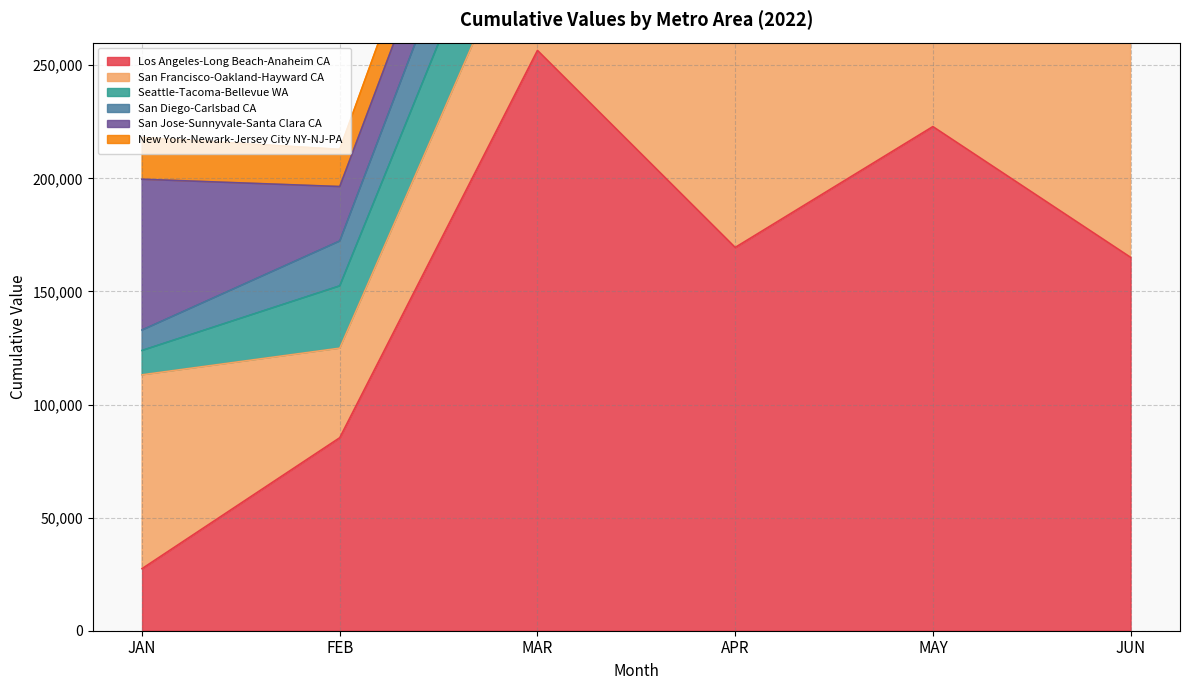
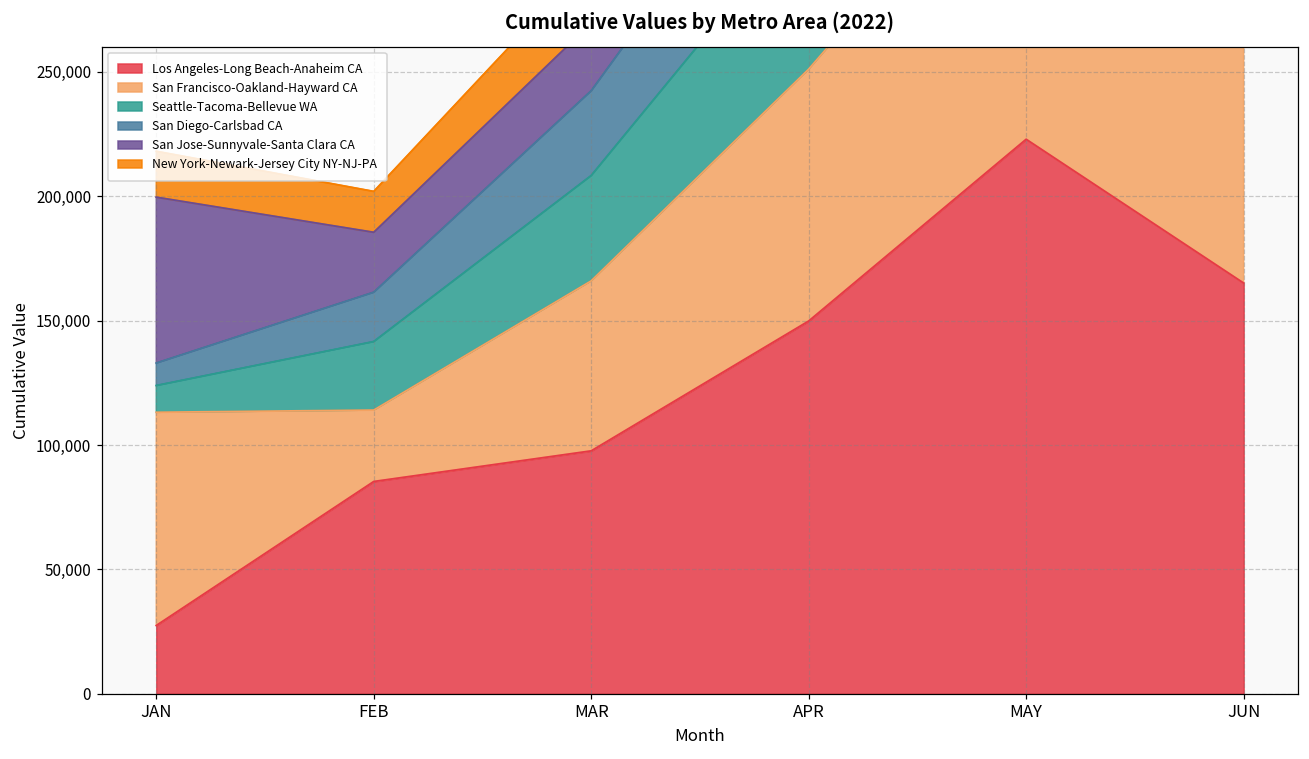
San Francisco-Oakland-Hayward CA, FEB: 40,000 -> 29,000
Los Angeles-Long Beach-Anaheim CA, MAR: 257,000 -> 98,000
Los Angeles-Long Beach-Anaheim CA, APR: 169,000 -> 150,000
